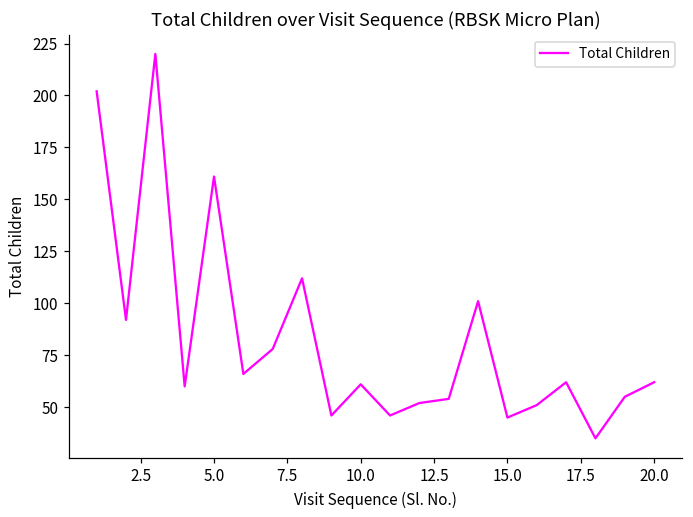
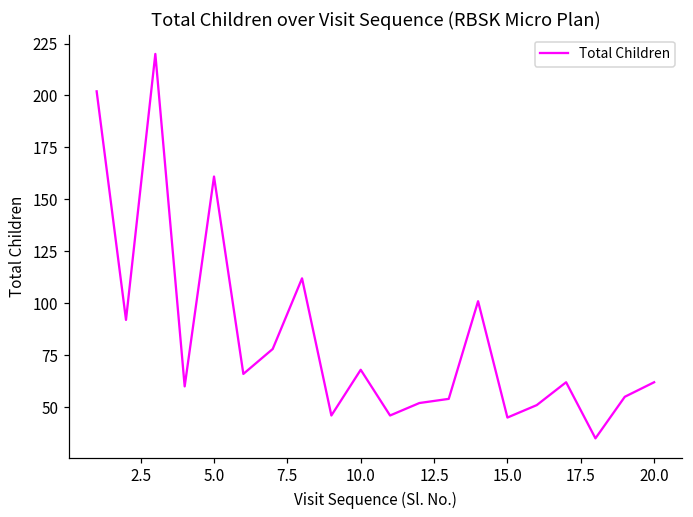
10.0: 61 -> 68
